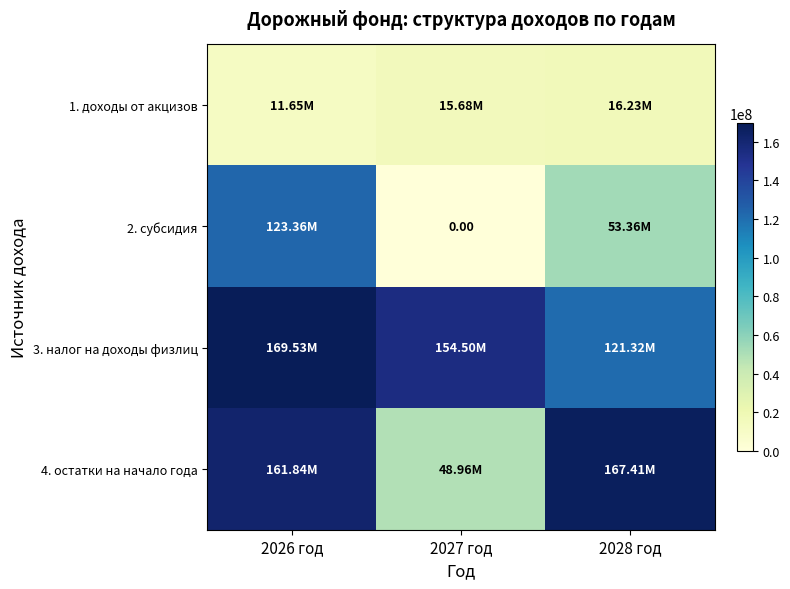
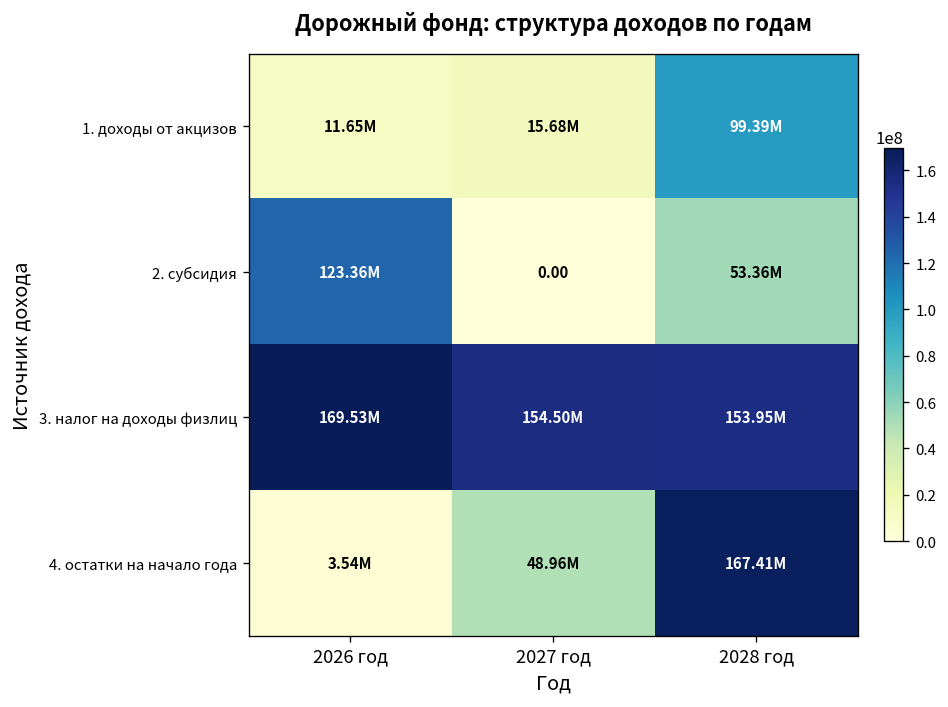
1. доходы от акцизов, 2028 год: 16.23M -> 99.39M
3. налог на доходы физлиц, 2028 год: 121.32M -> 153.95M
4. остатки на начало года, 2026 год: 161.84M -> 3.54M
